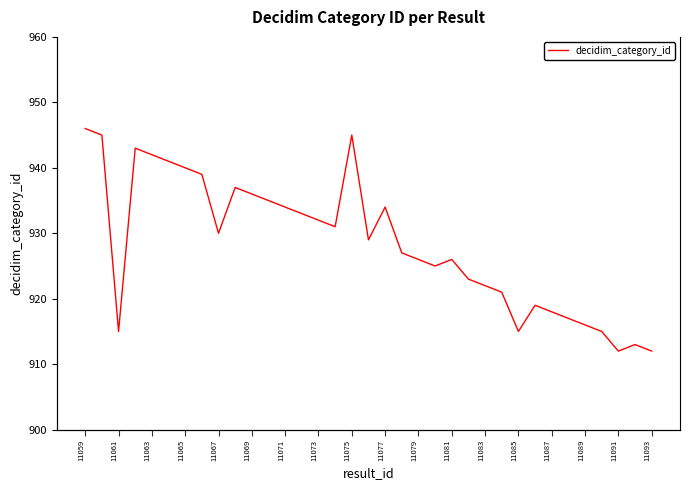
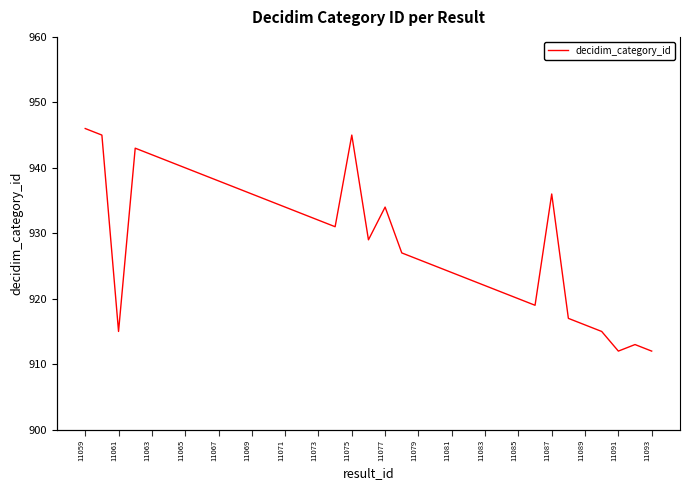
11067: 930 -> 938
11081: 926 -> 924
11085: 915 -> 920
11087: 918 -> 936
